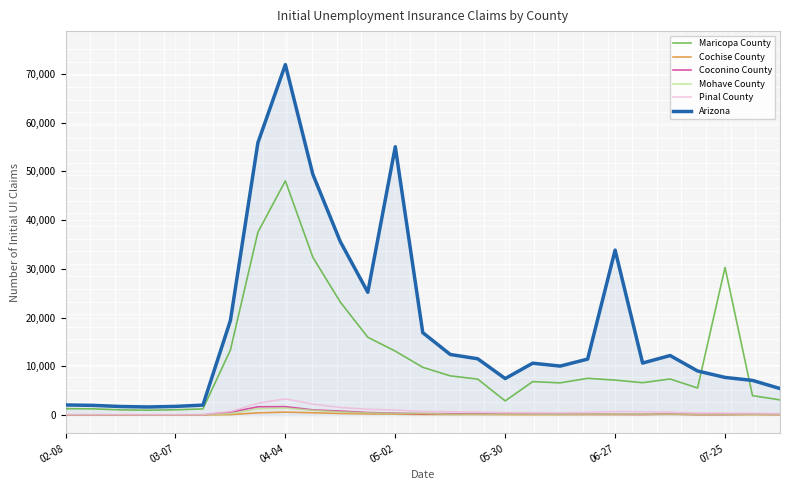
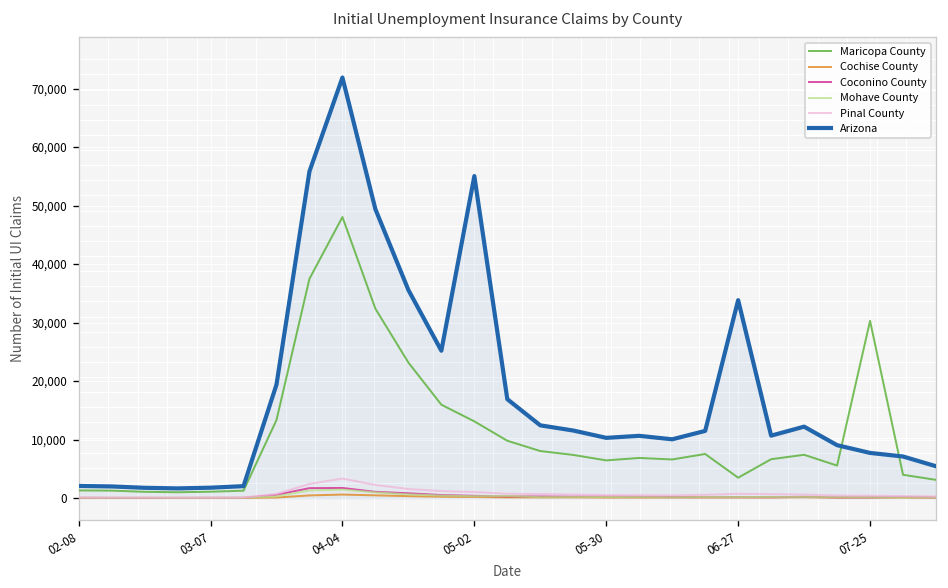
Maricopa County, 05-30: 3,000 -> 6,000
Arizona, 05-30: 7,000 -> 10,000
Maricopa County, 06-27: 7,000 -> 3,000
